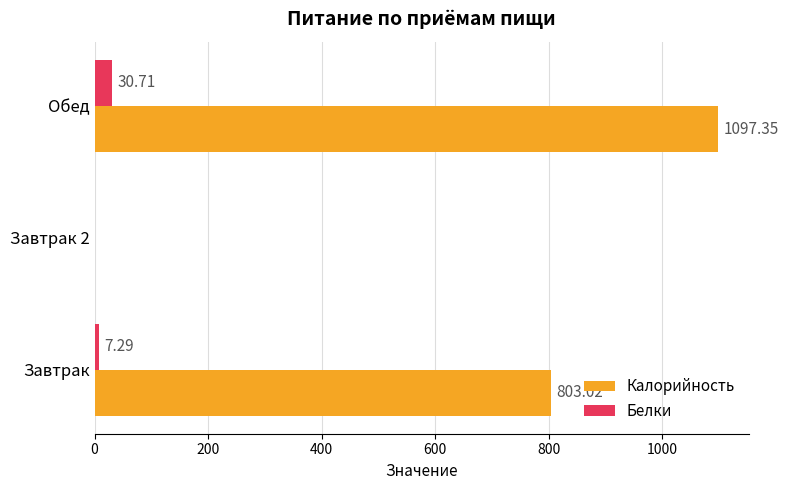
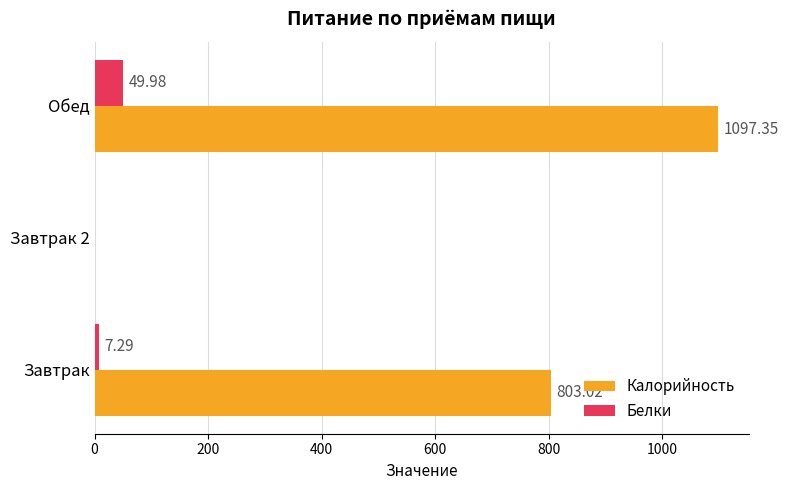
Белки, Обед: 30.71 -> 49.98
